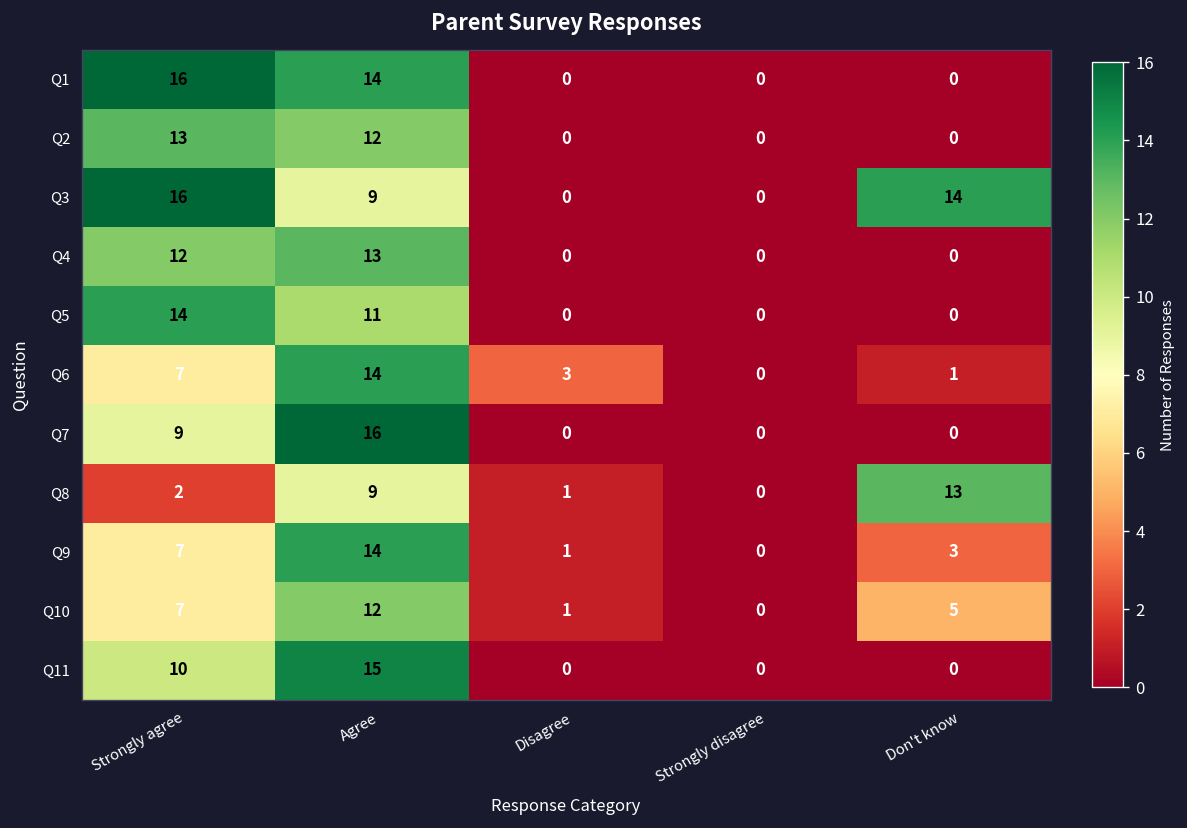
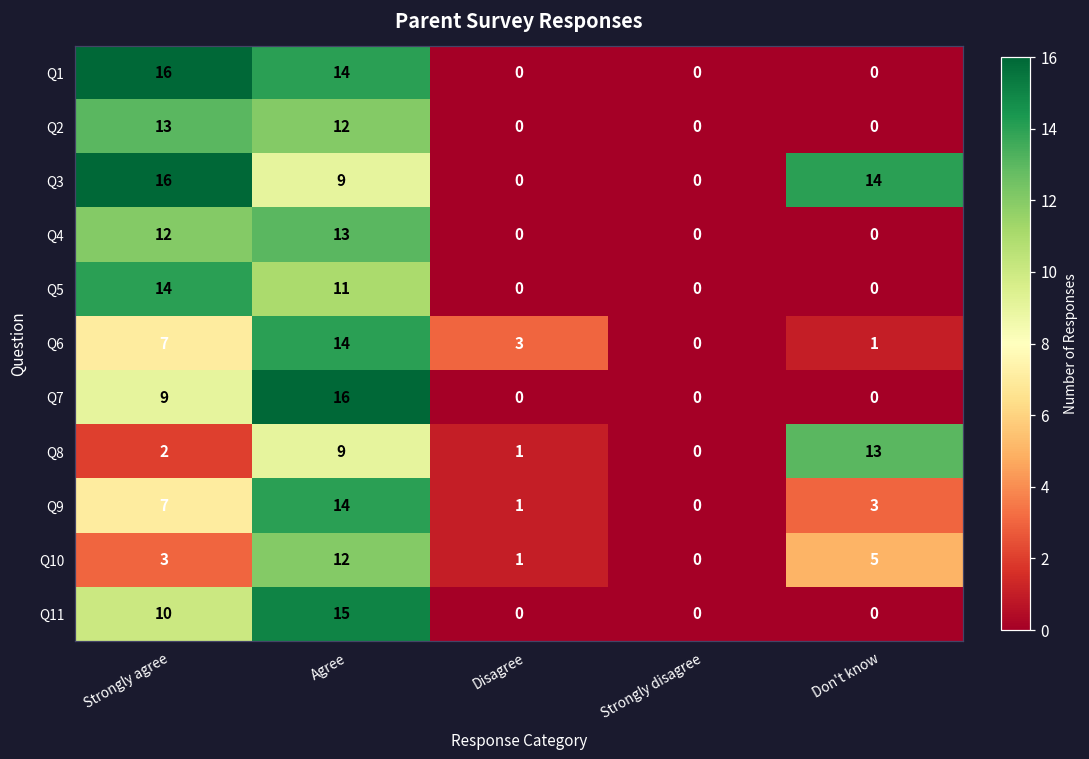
Q10, Strongly agree: 7 -> 3
